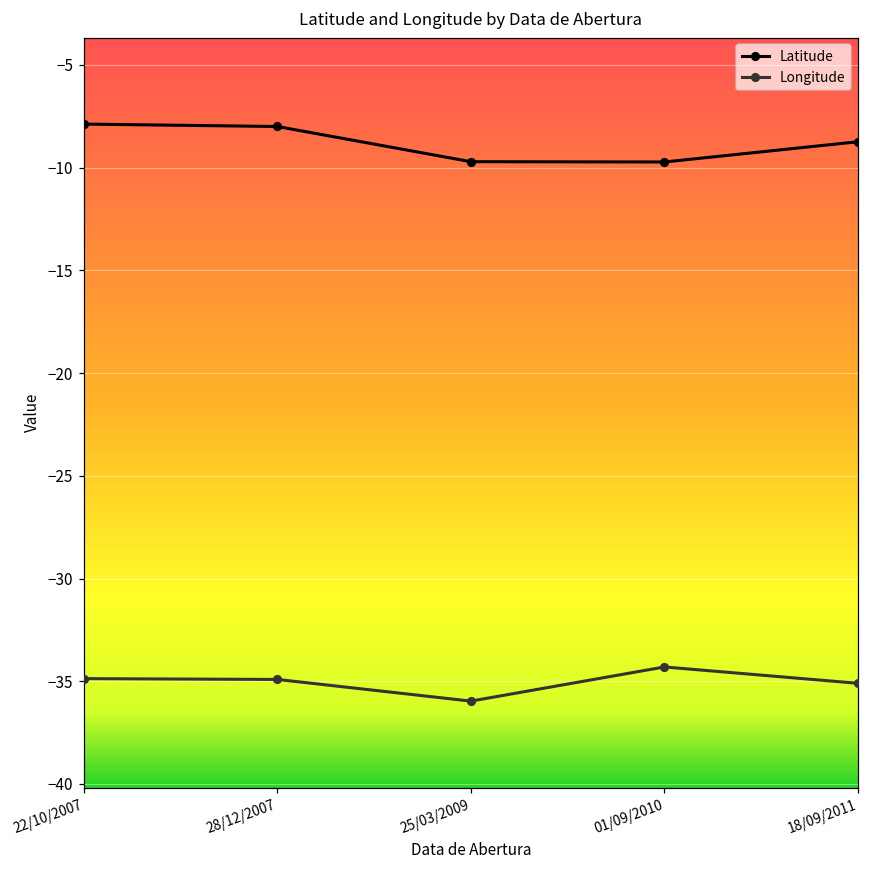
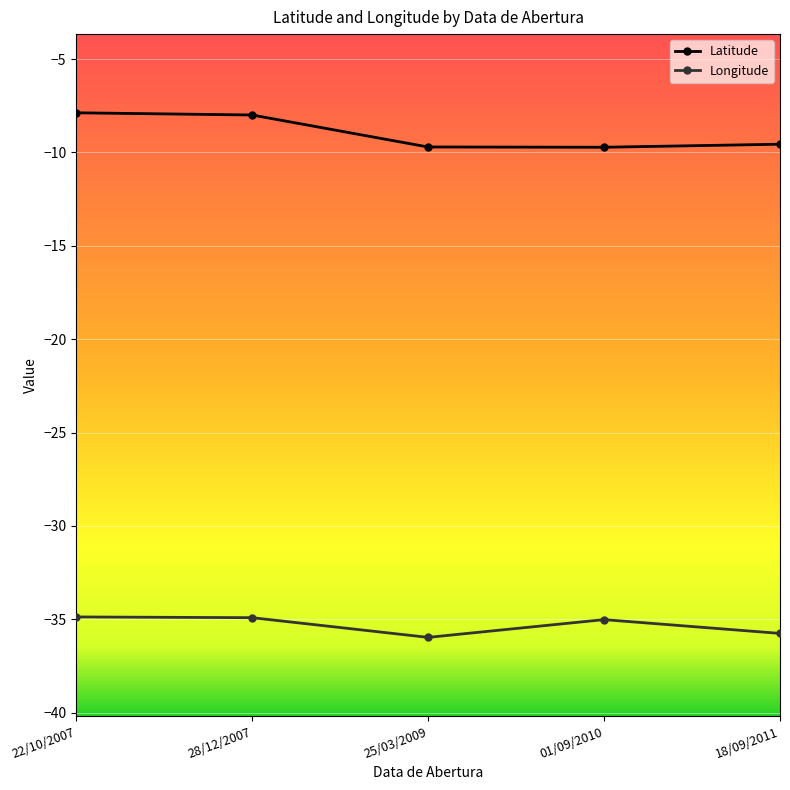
Longitude, 01/09/2010: -34.3 -> -35.0
Latitude, 18/09/2011: -8.7 -> -9.6
Longitude, 18/09/2011: -35.1 -> -35.8
